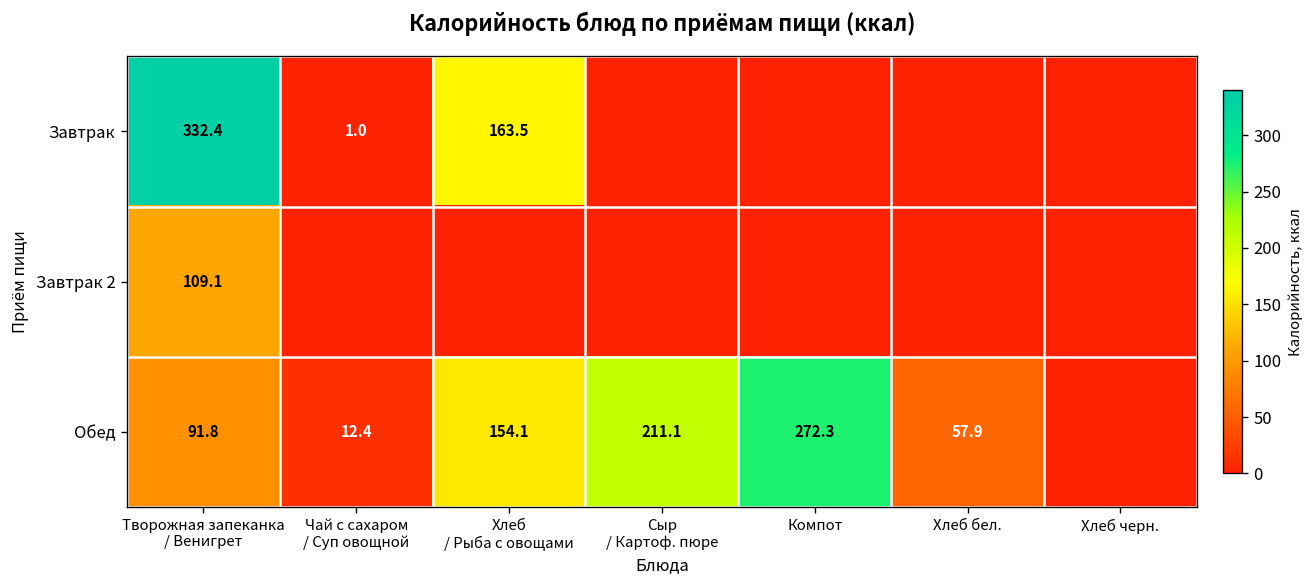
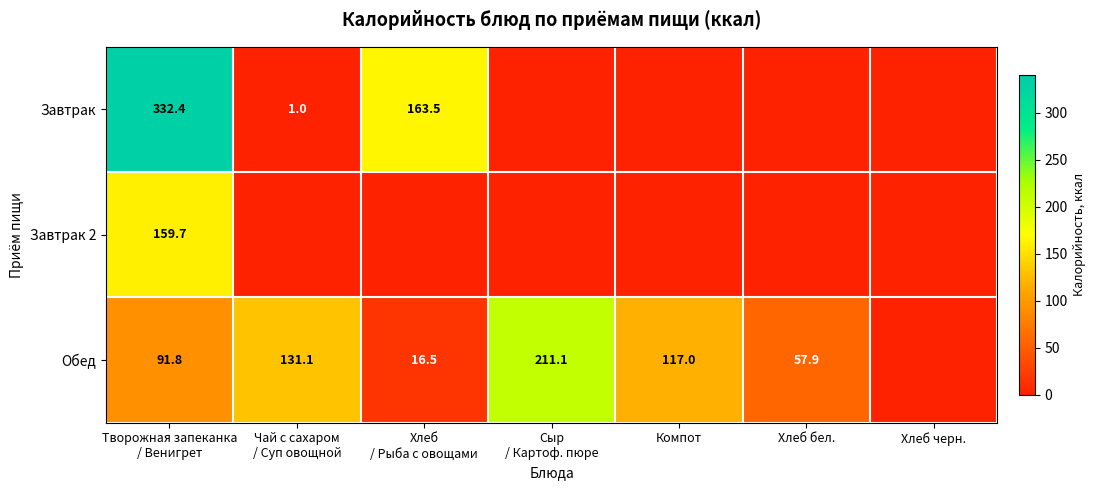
Завтрак 2, Творожная запеканка / Венигрет: 109.1 -> 159.7
Обед, Чай с сахаром / Суп овощной: 12.4 -> 131.1
Обед, Хлеб / Рыба с овощами: 154.1 -> 16.5
Обед, Компот: 272.3 -> 117.0
